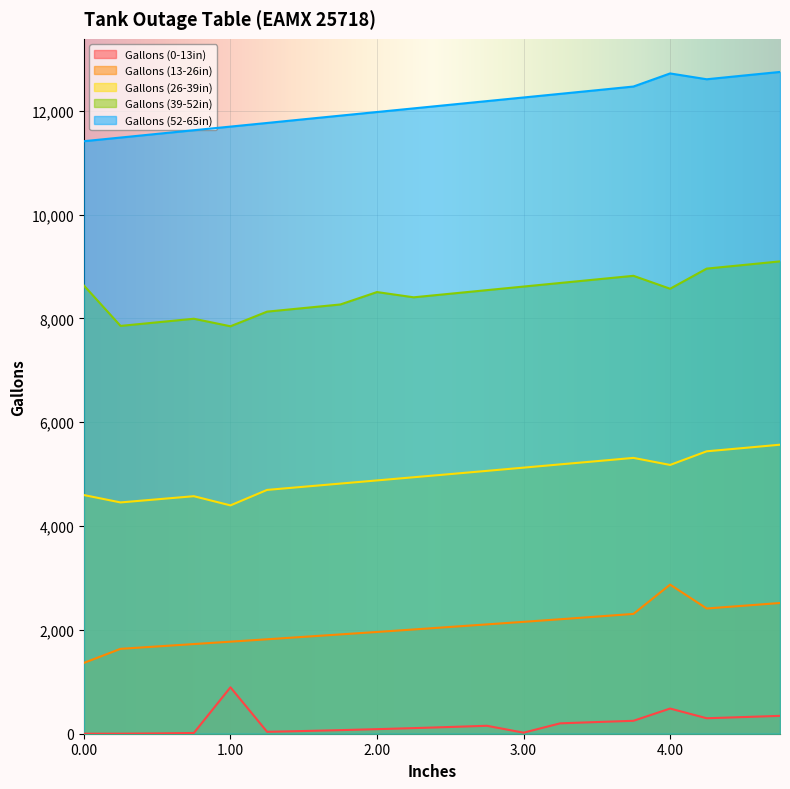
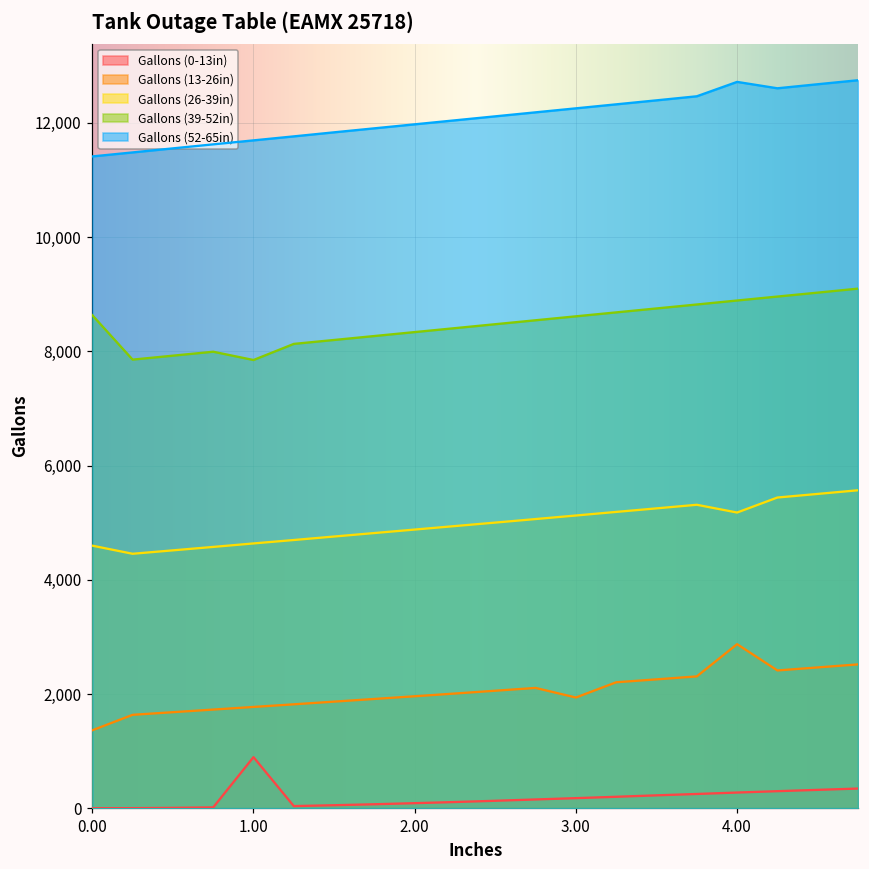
Gallons (26-39in), 1.00: 4,400 -> 4,600
Gallons (39-52in), 2.00: 8,500 -> 8,300
Gallons (0-13in), 3.00: 0 -> 200
Gallons (13-26in), 3.00: 2,200 -> 1,900
Gallons (0-13in), 4.00: 500 -> 300
Gallons (39-52in), 4.00: 8,600 -> 8,900
